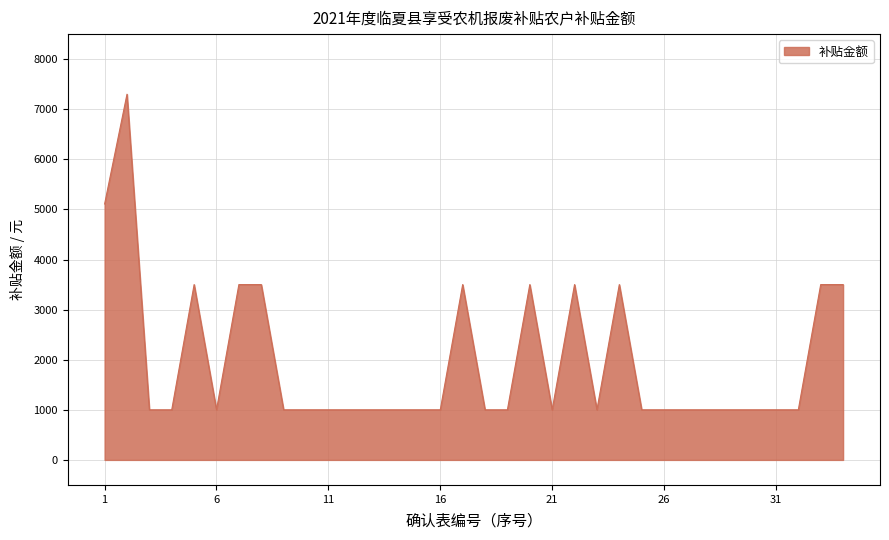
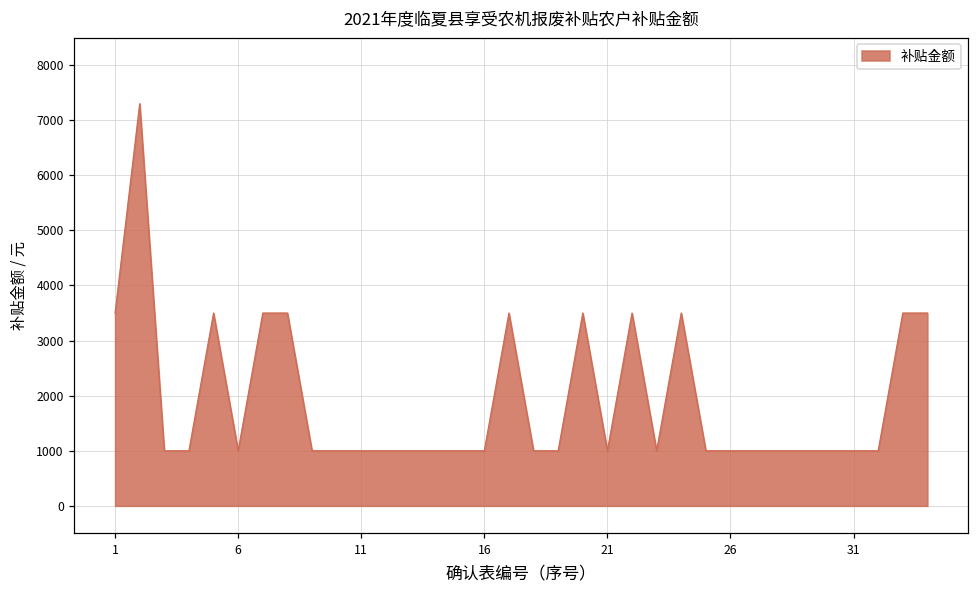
1: 5100 -> 3500
